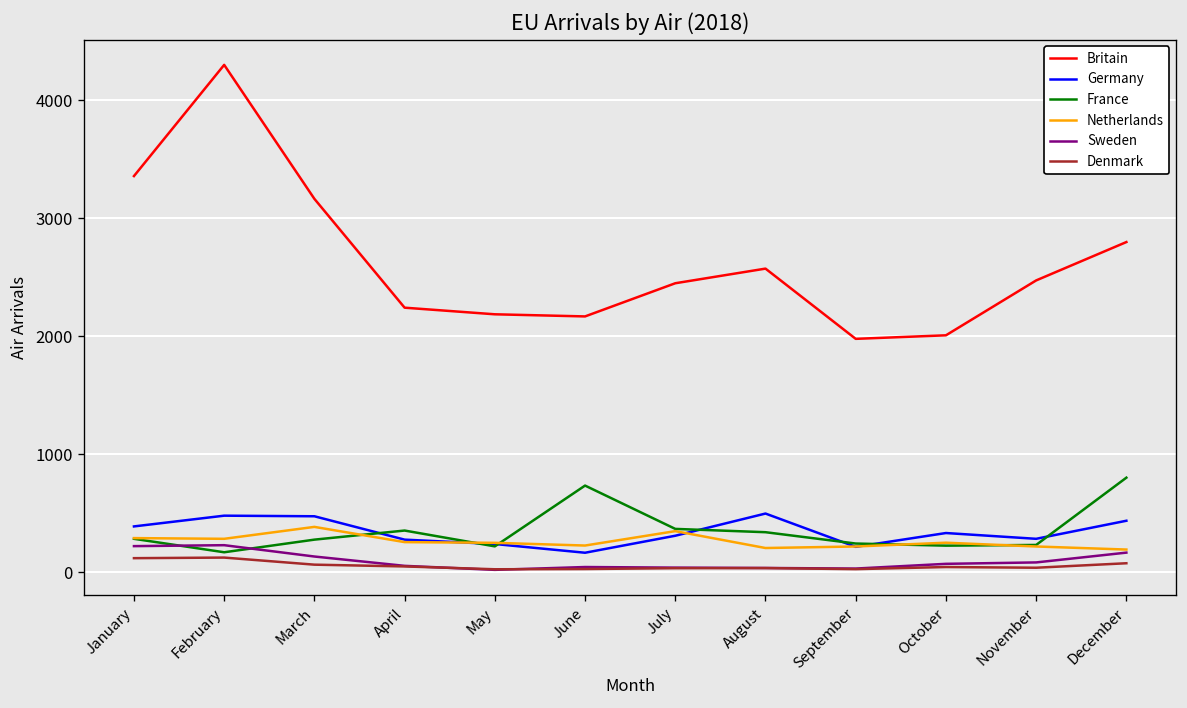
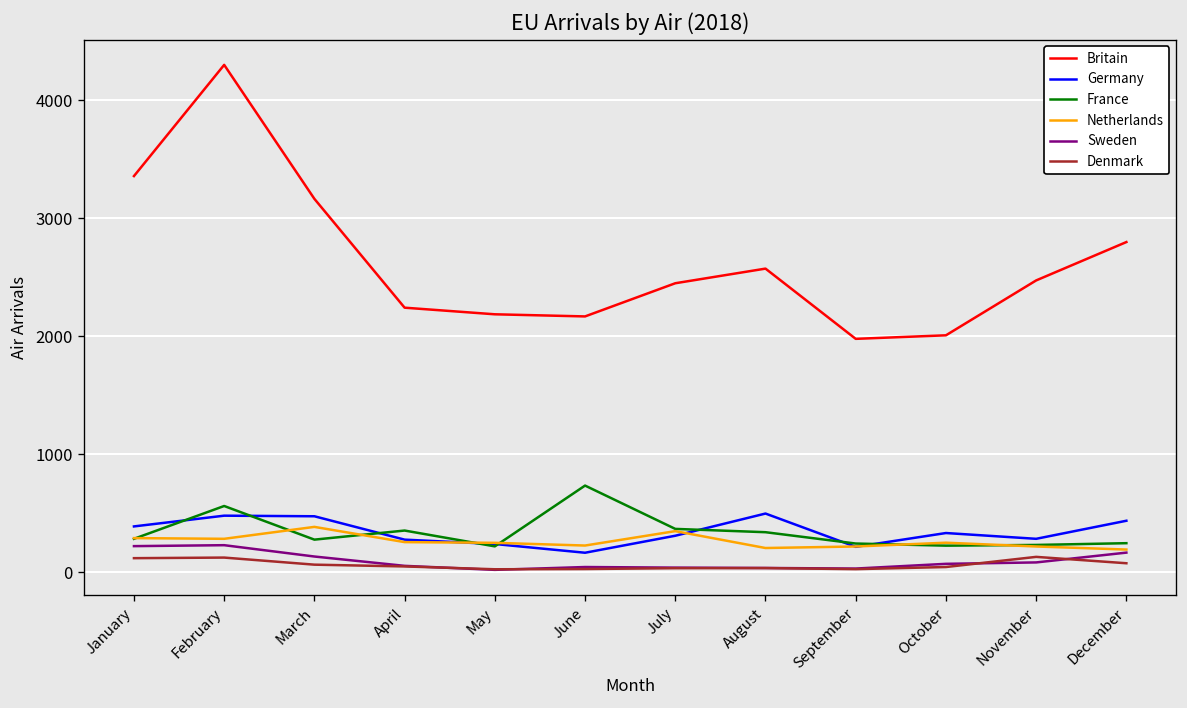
France, February: 200 -> 600
Denmark, November: 0 -> 100
France, December: 800 -> 200
